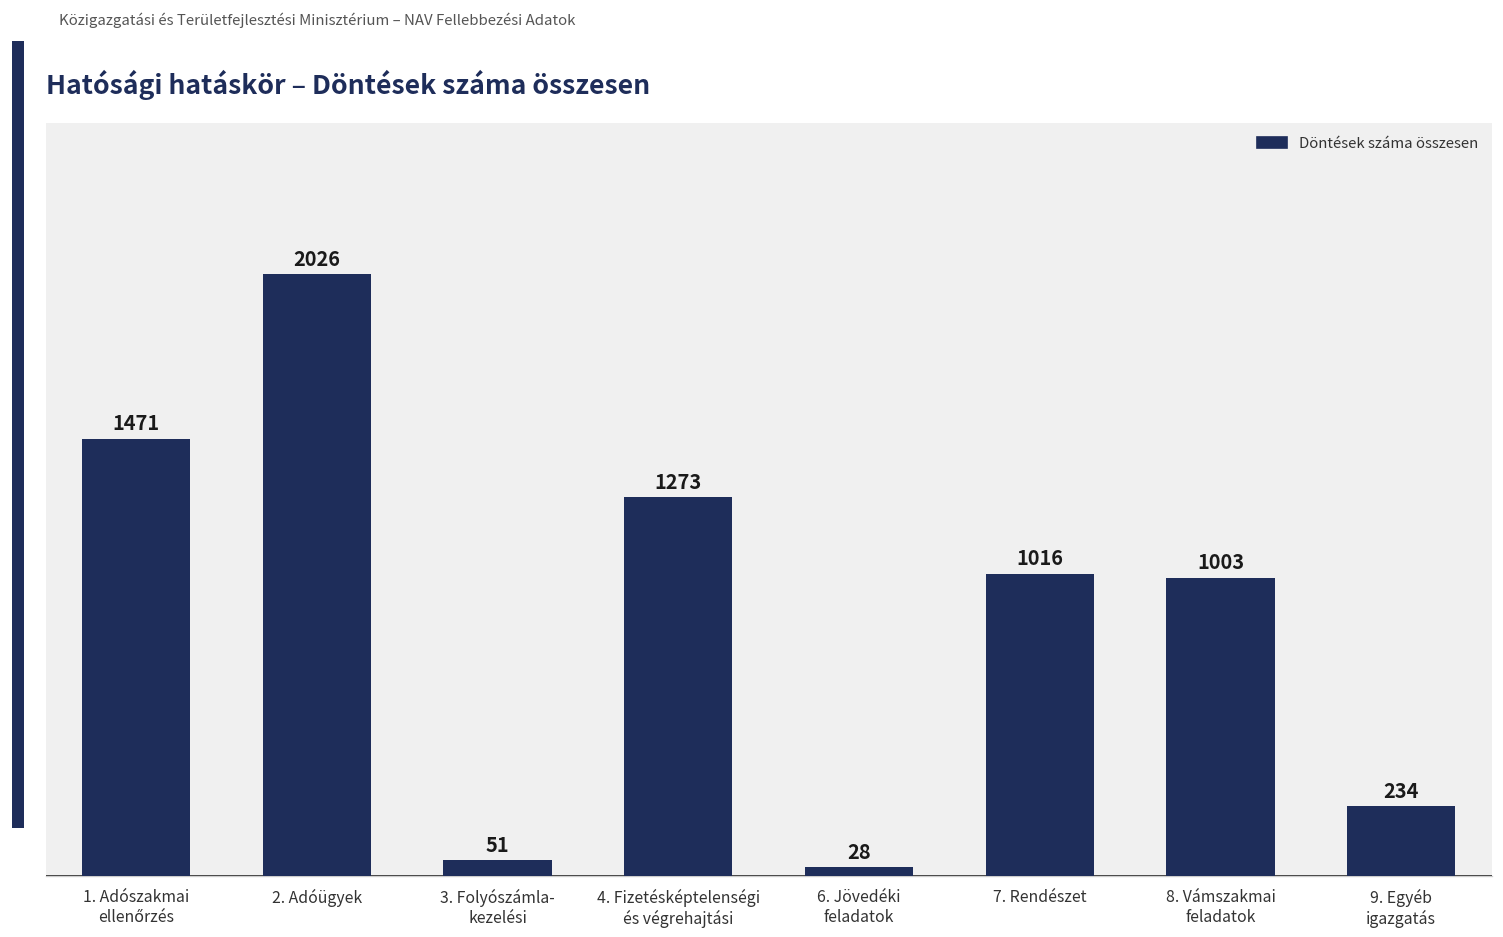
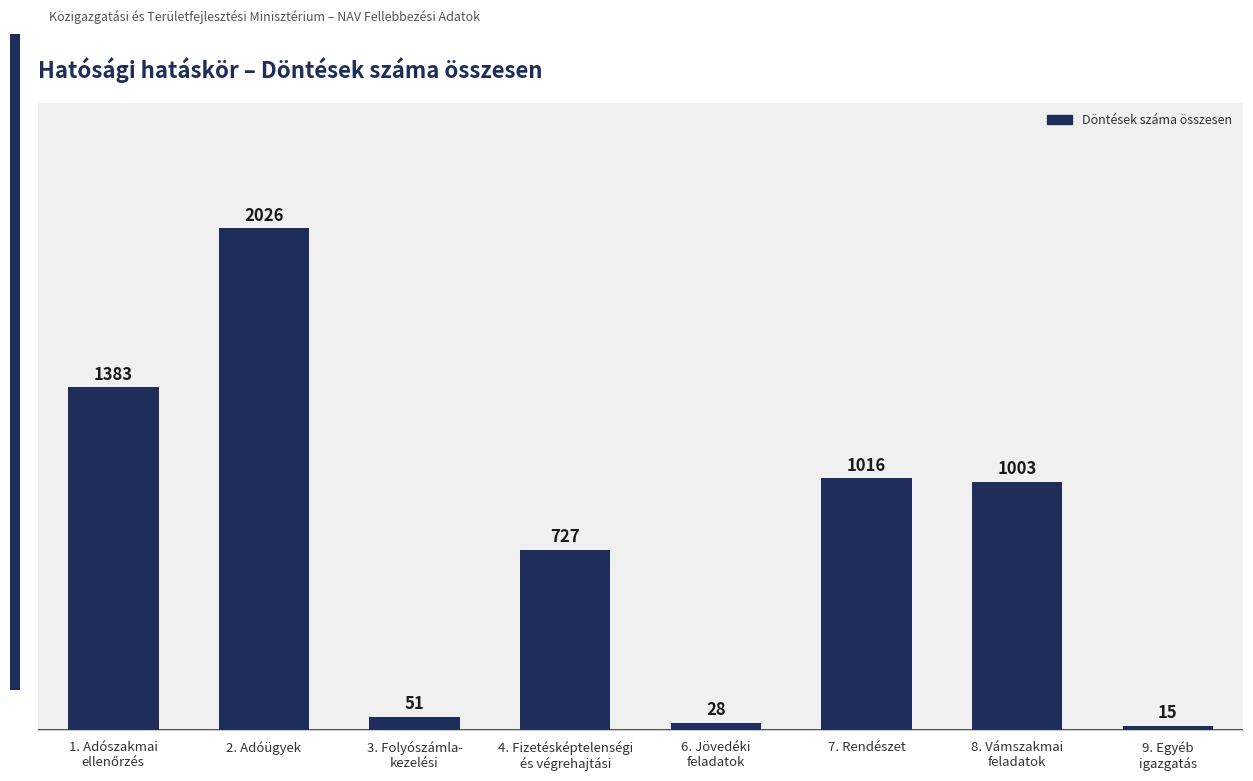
1. Adószakmai ellenőrzés: 1471 -> 1383
4. Fizetésképtelenségi és végrehajtási: 1273 -> 727
9. Egyéb igazgatás: 234 -> 15
